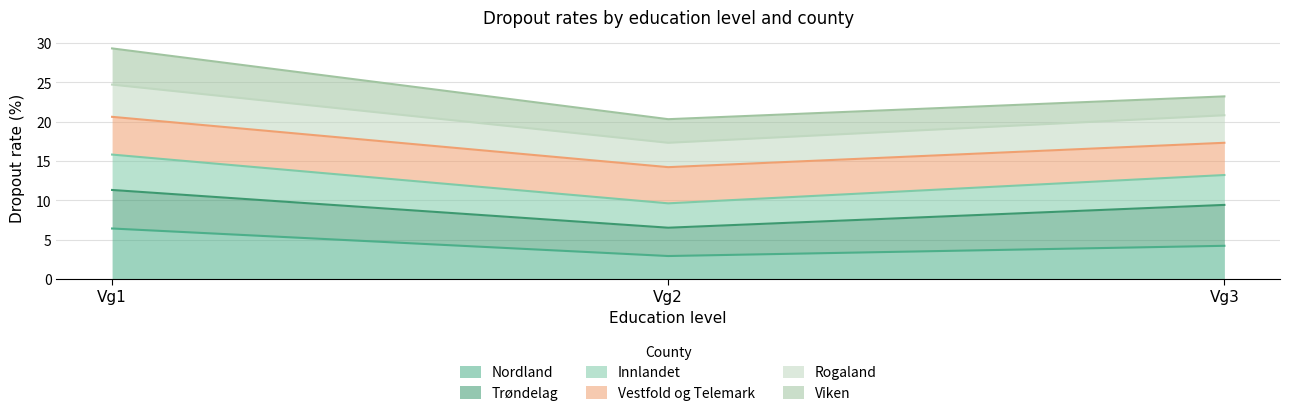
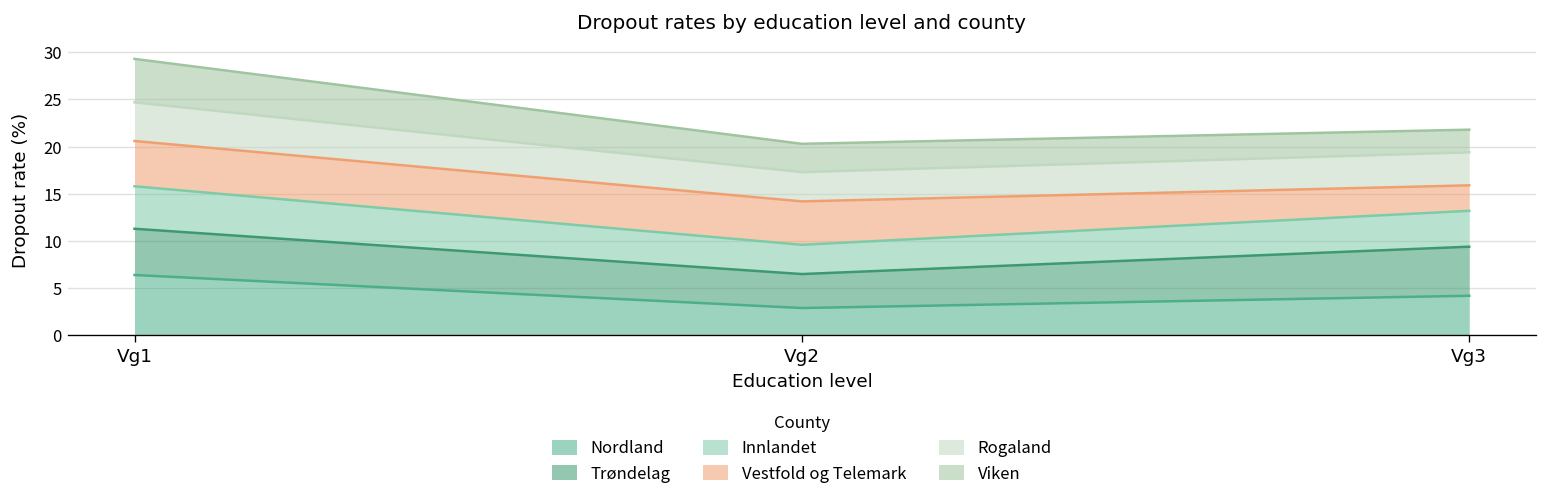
Vestfold og Telemark, Vg3: 4 -> 3
